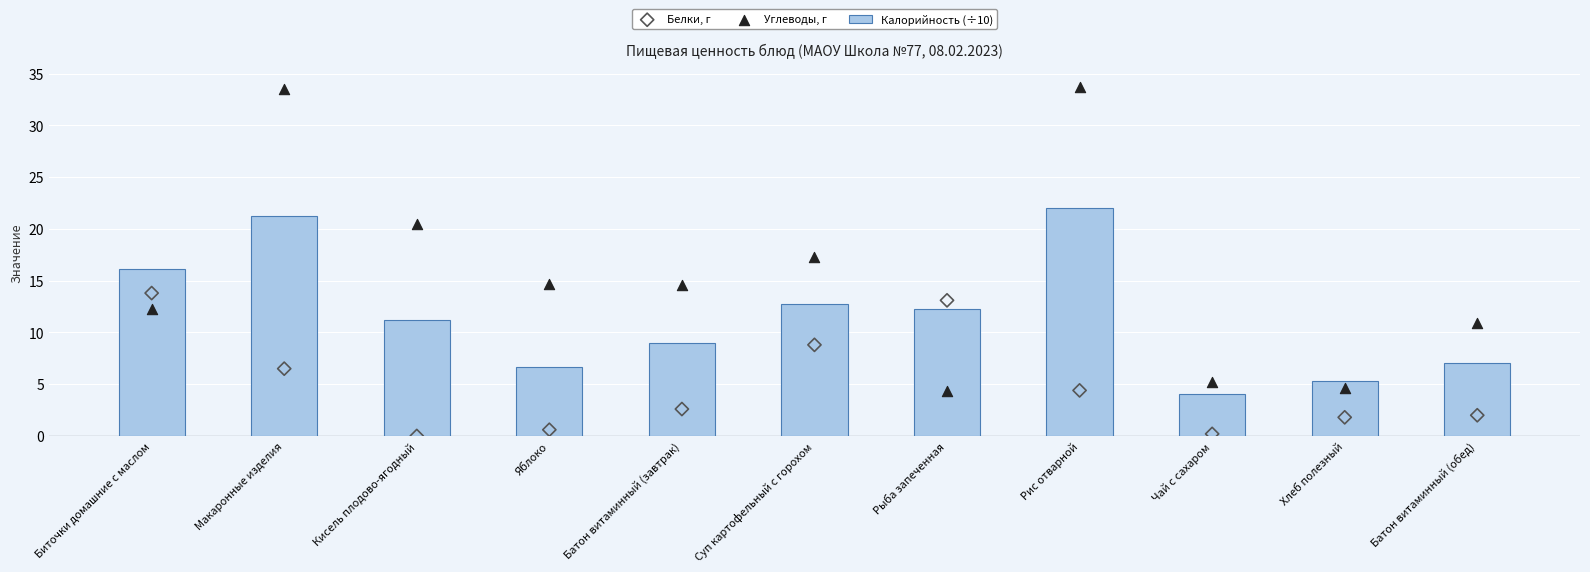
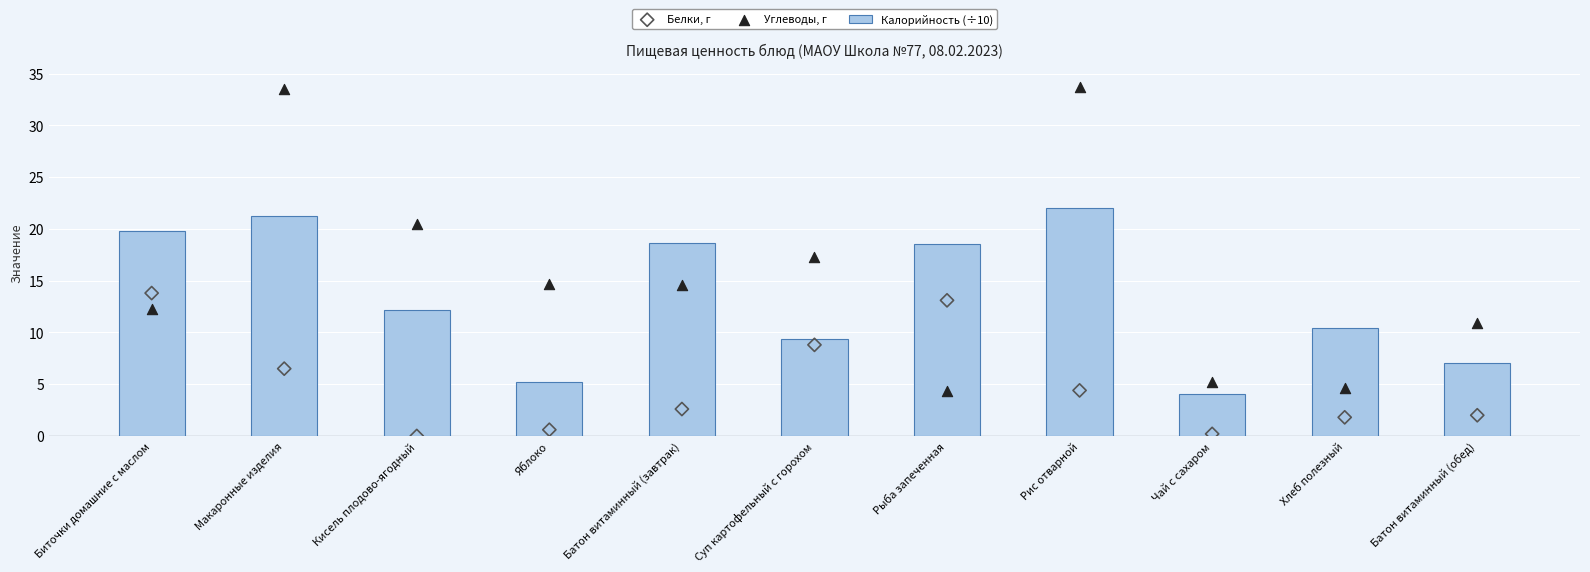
Калорийность (÷10), Биточки домашние с маслом: 16.1 -> 19.8
Калорийность (÷10), Кисель плодово-ягодный: 11.2 -> 12.2
Калорийность (÷10), Яблоко: 6.7 -> 5.2
Калорийность (÷10), Батон витаминный (завтрак): 9.0 -> 18.6
Калорийность (÷10), Суп картофельный с горохом: 12.7 -> 9.4
Калорийность (÷10), Рыба запеченная: 12.3 -> 18.5
Калорийность (÷10), Хлеб полезный: 5.3 -> 10.4
